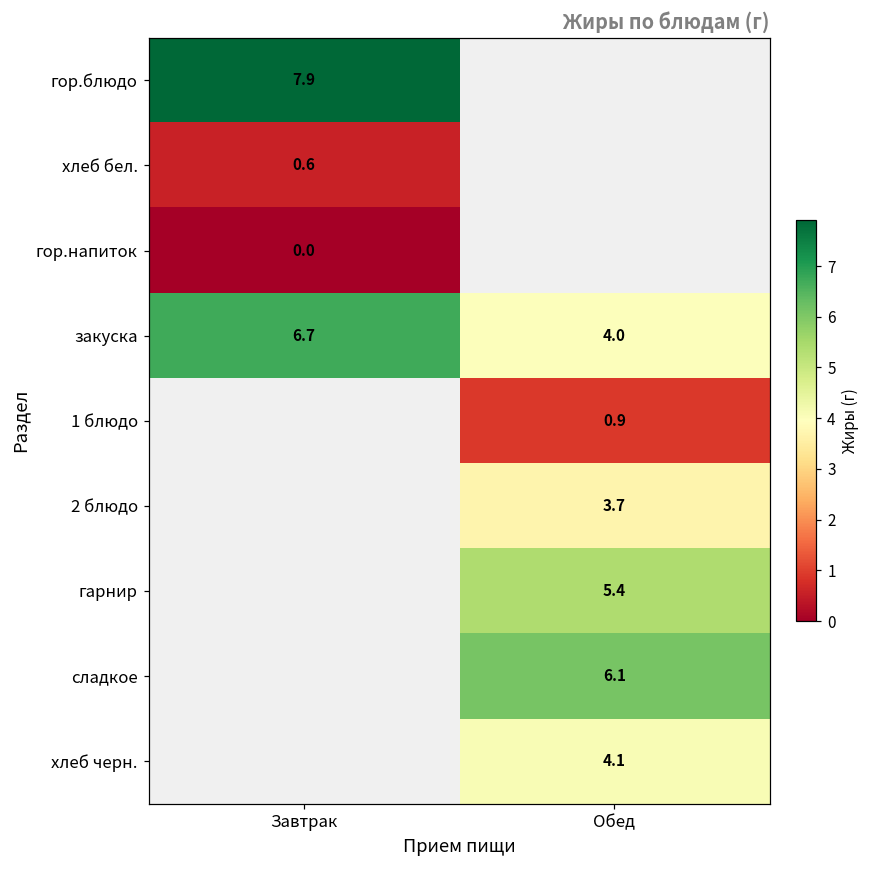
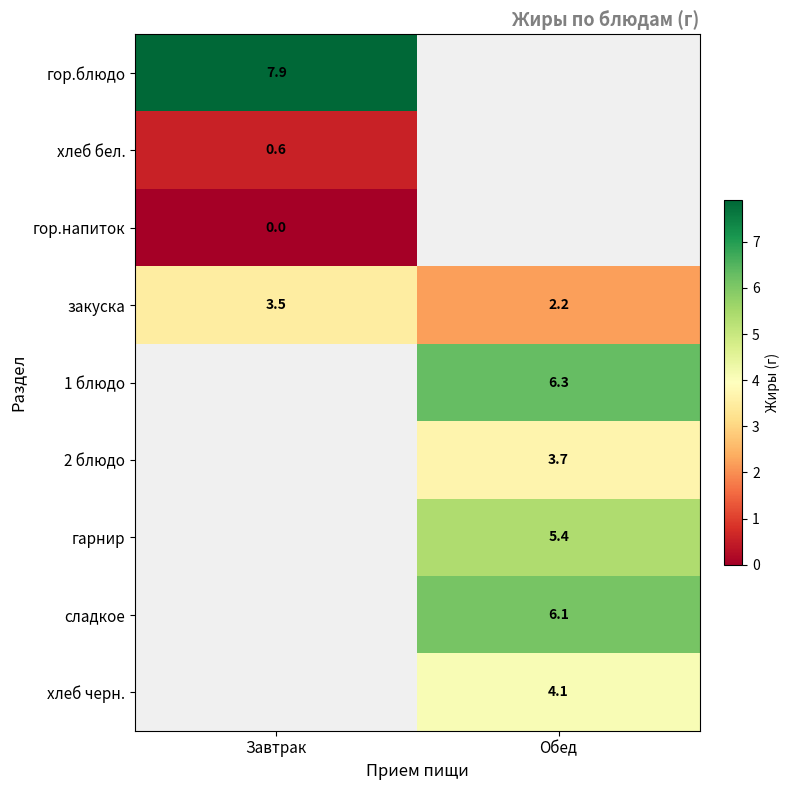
закуска, Завтрак: 6.7 -> 3.5
закуска, Обед: 4.0 -> 2.2
1 блюдо, Обед: 0.9 -> 6.3
